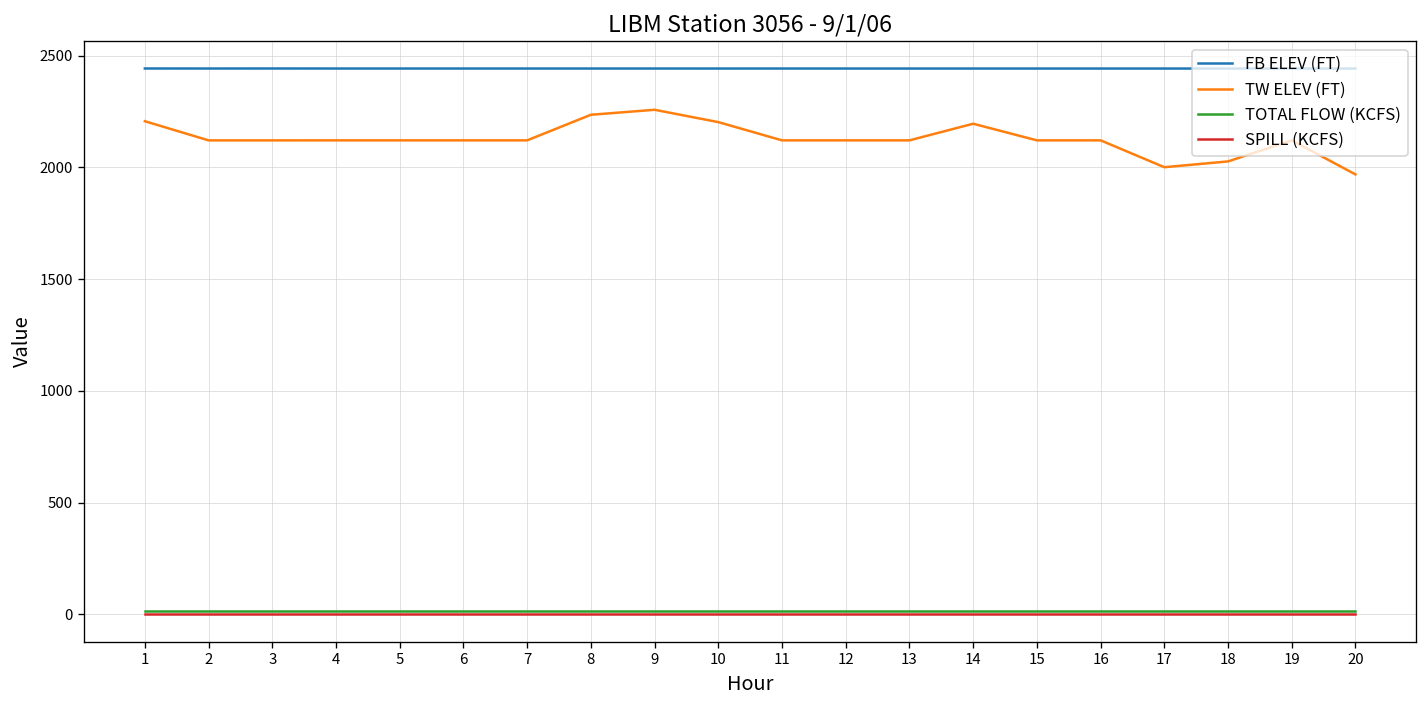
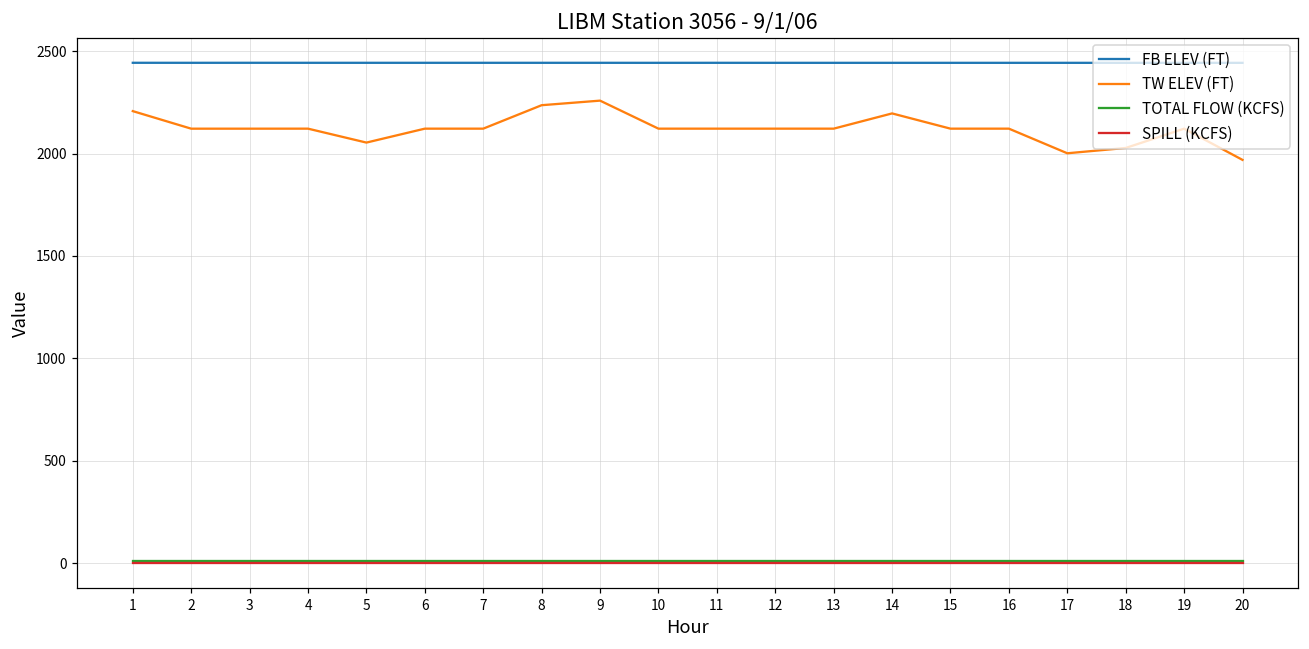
TW ELEV (FT), 5: 2120 -> 2050
TW ELEV (FT), 10: 2200 -> 2120
